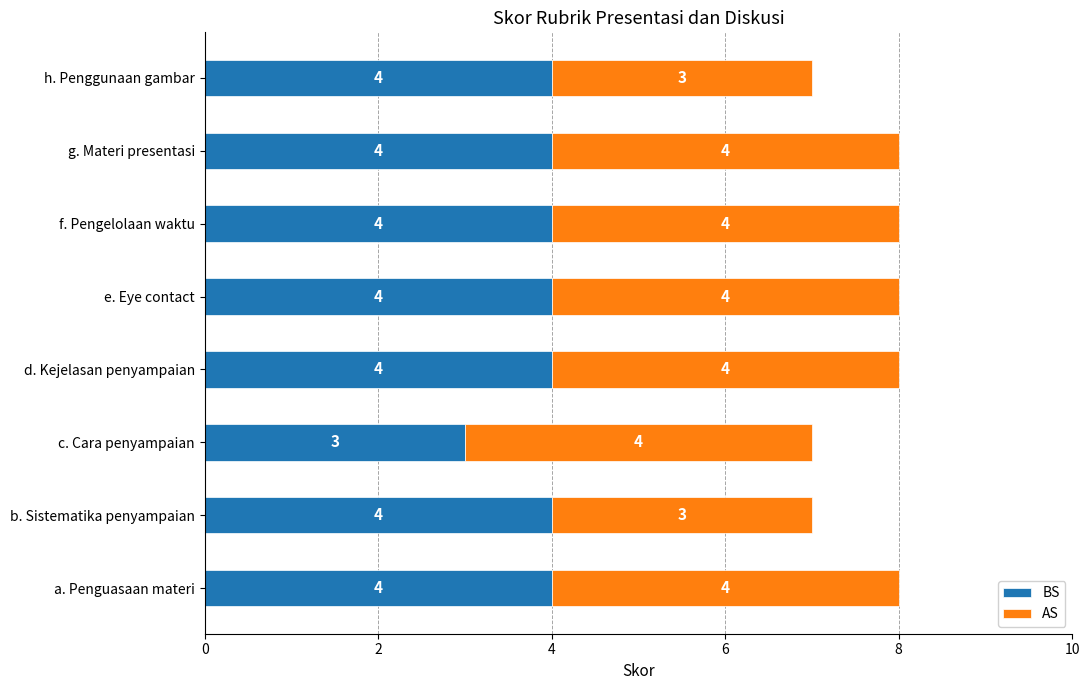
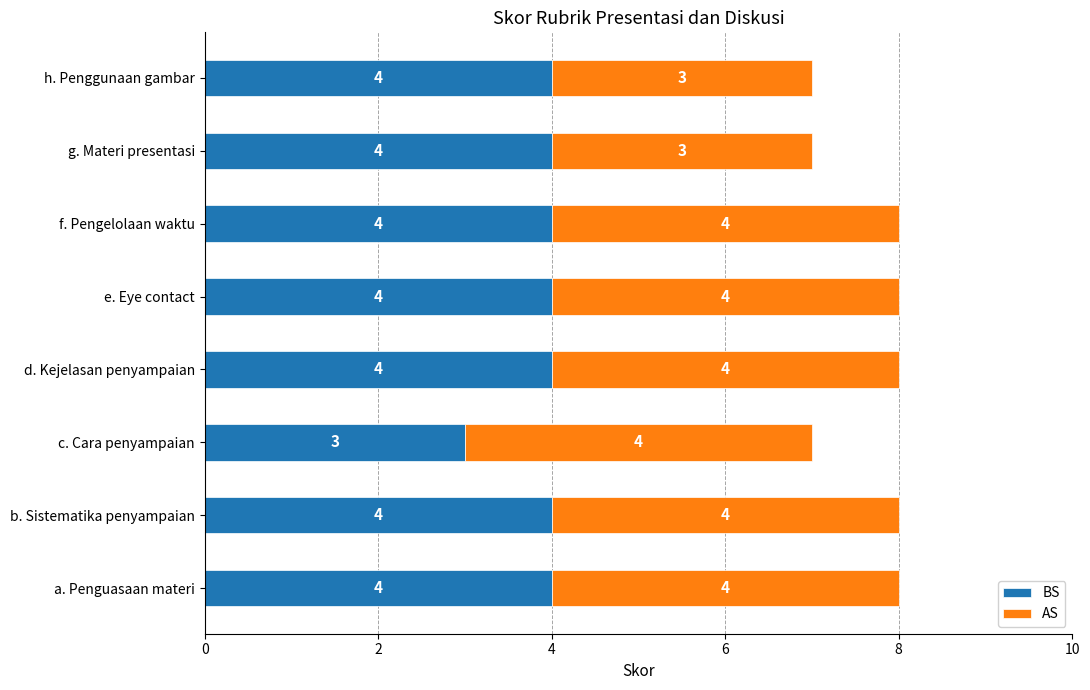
AS, g. Materi presentasi: 4 -> 3
AS, b. Sistematika penyampaian: 3 -> 4
